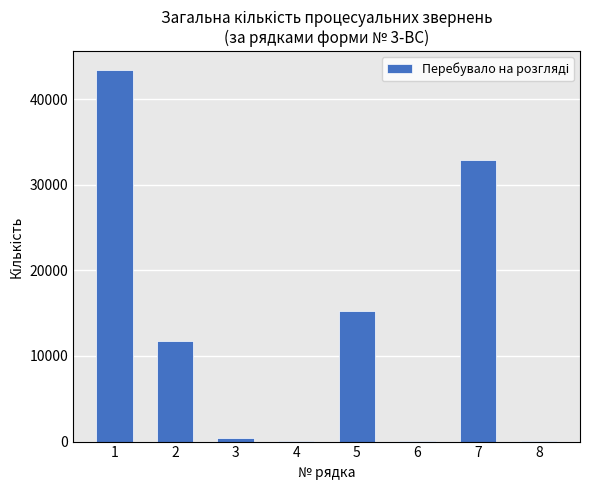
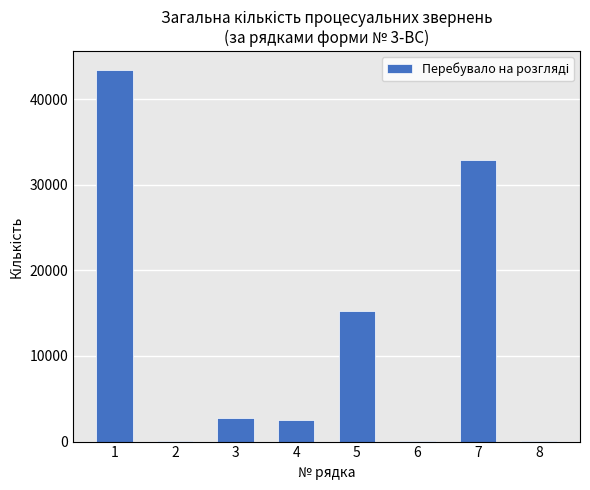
2: 12000 -> 0
3: 0 -> 3000
4: 0 -> 3000
